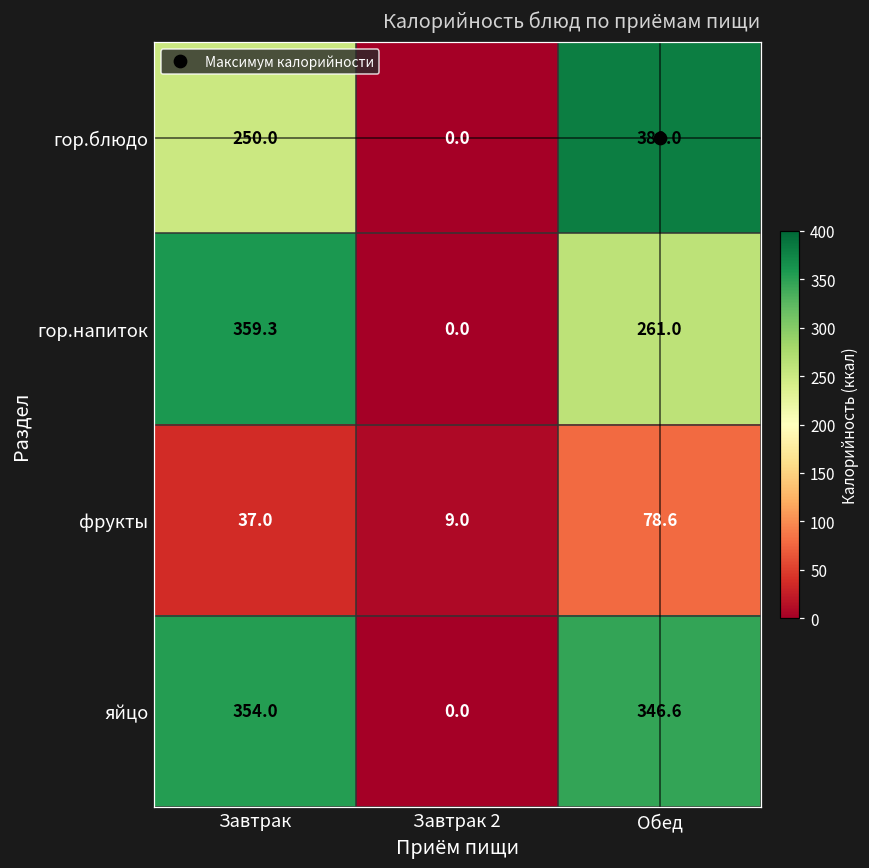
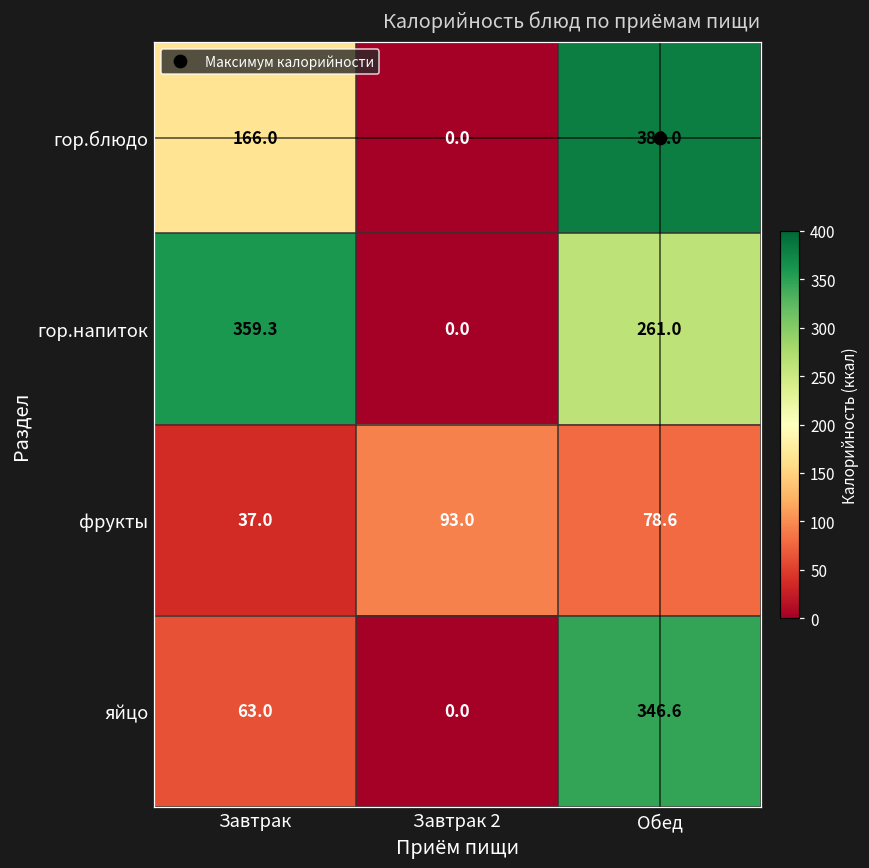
гор.блюдо, Завтрак: 250.0 -> 166.0
фрукты, Завтрак 2: 9.0 -> 93.0
яйцо, Завтрак: 354.0 -> 63.0
